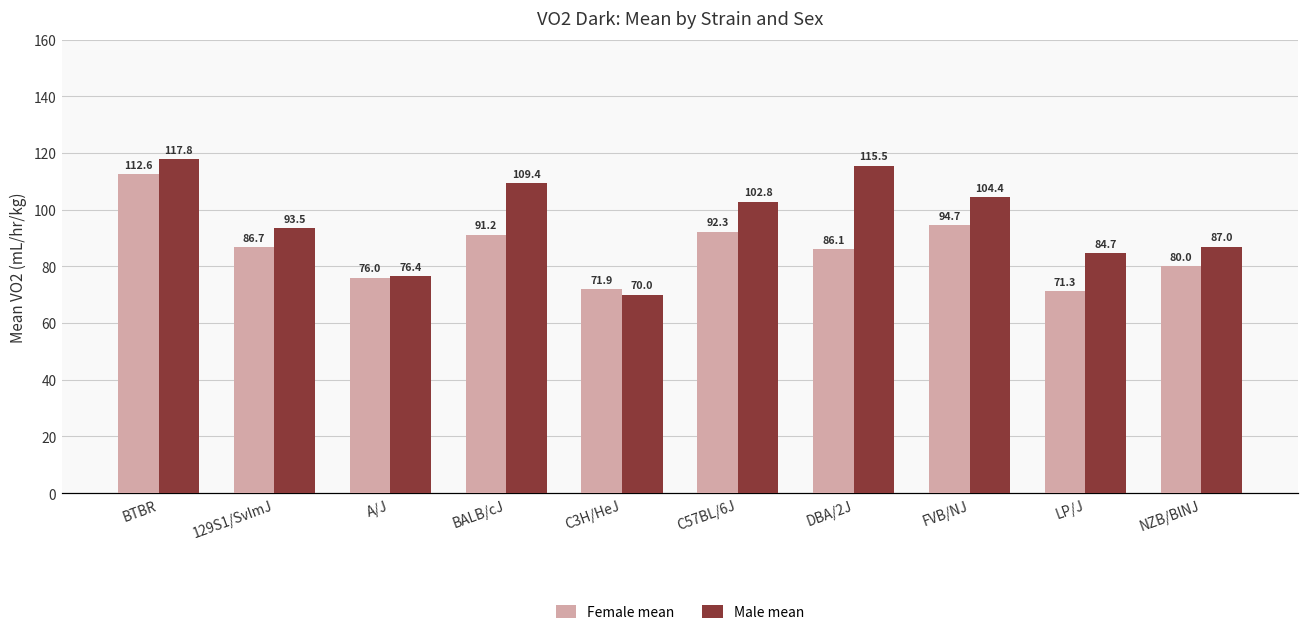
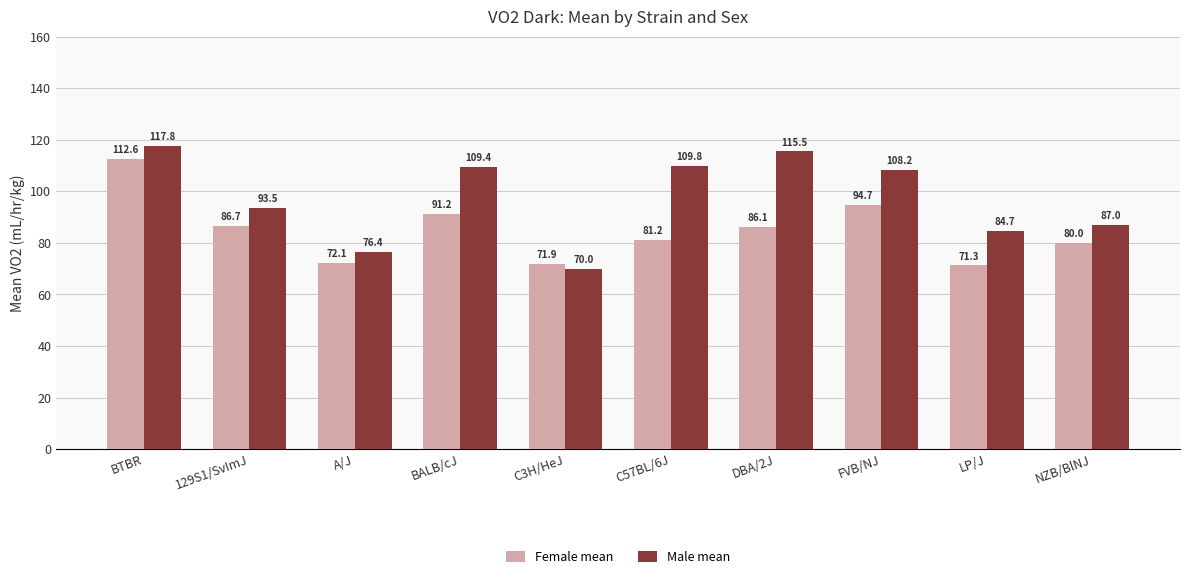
Female mean, A/J: 76.0 -> 72.1
Female mean, C57BL/6J: 92.3 -> 81.2
Male mean, C57BL/6J: 102.8 -> 109.8
Male mean, FVB/NJ: 104.4 -> 108.2
